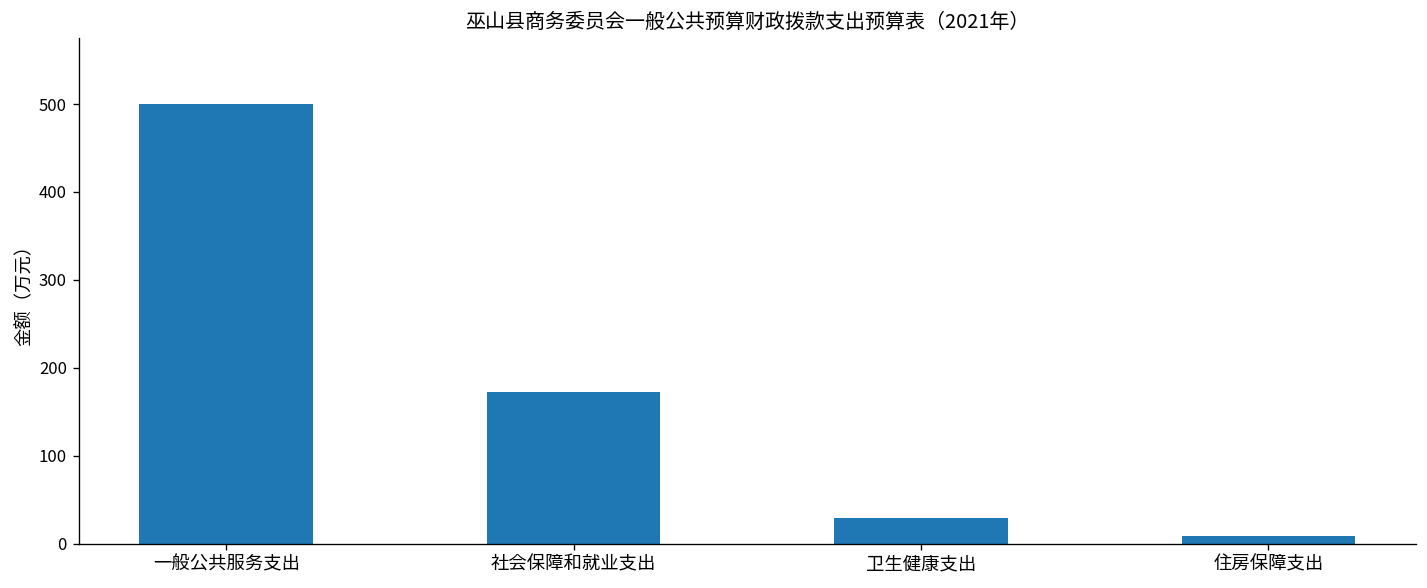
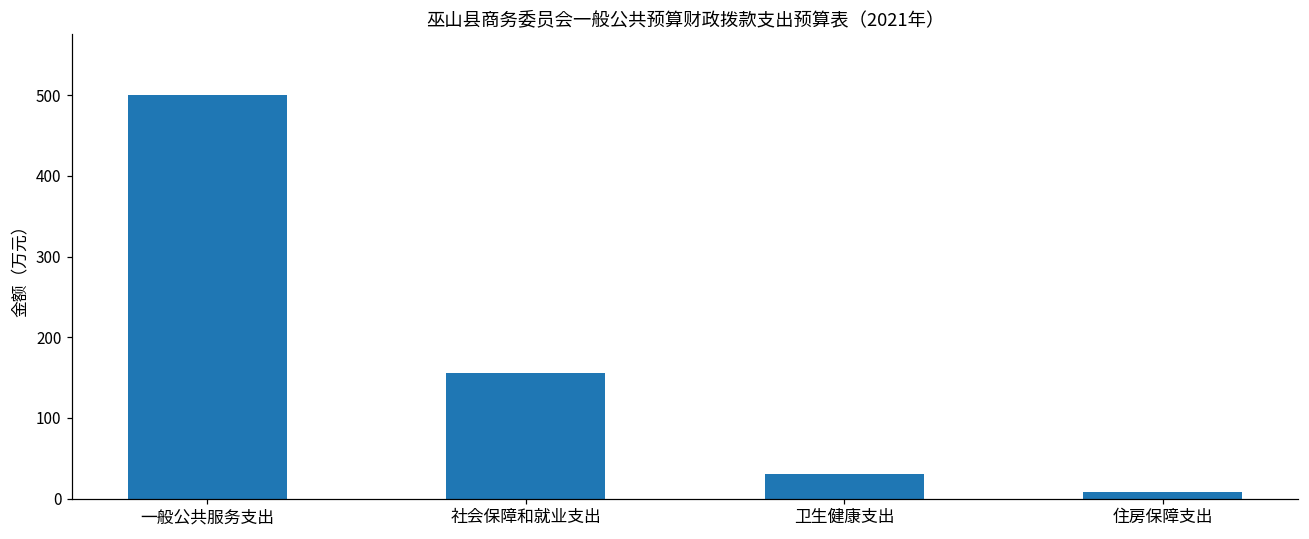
社会保障和就业支出: 170 -> 160
